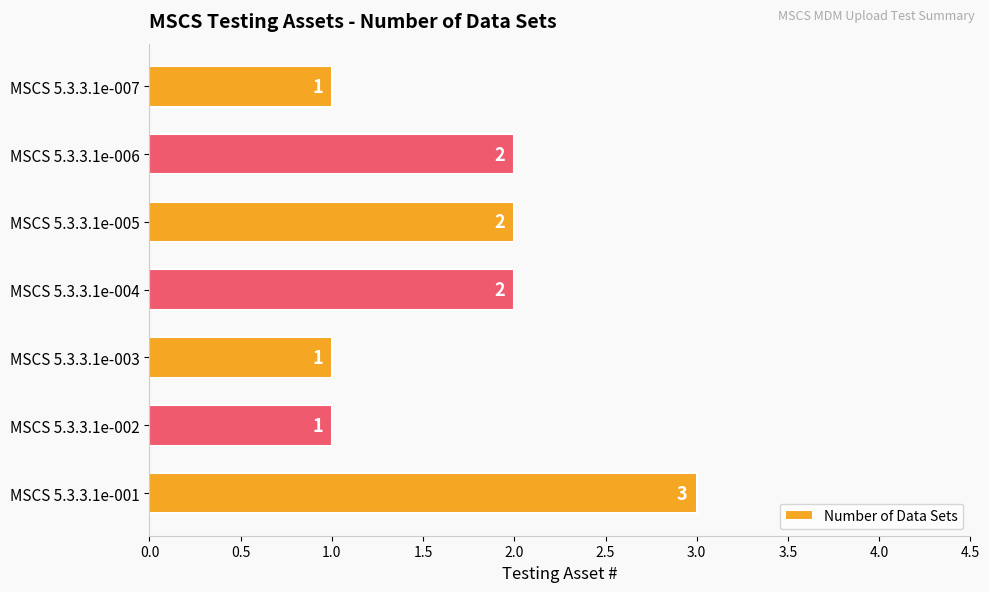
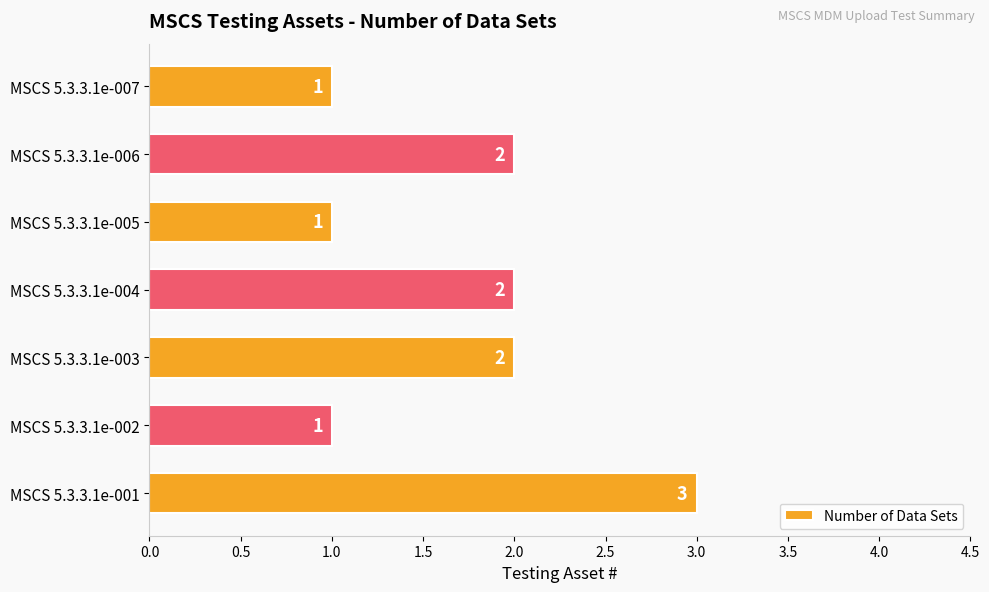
MSCS 5.3.3.1e-005: 2 -> 1
MSCS 5.3.3.1e-003: 1 -> 2
